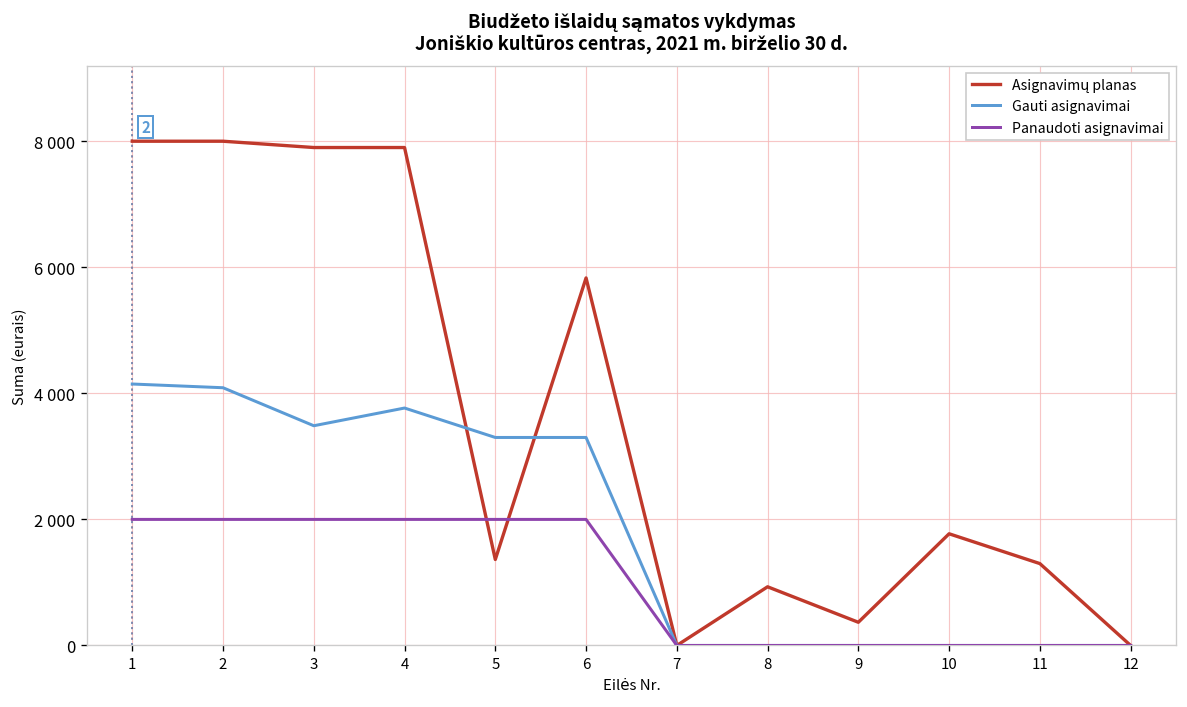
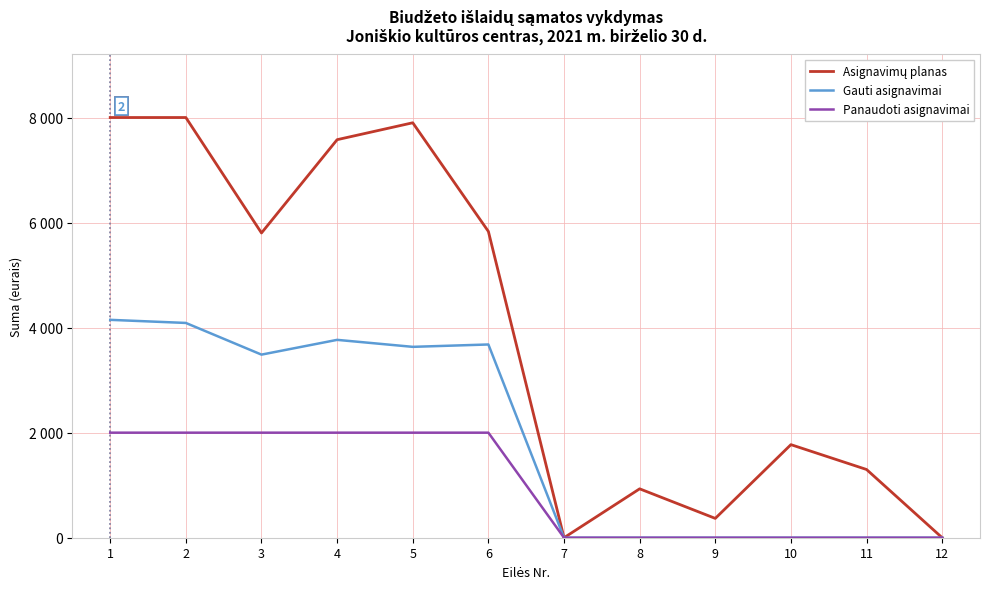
Asignavimų planas, 3: 7900 -> 5800
Asignavimų planas, 4: 7900 -> 7600
Asignavimų planas, 5: 1400 -> 7900
Gauti asignavimai, 5: 3300 -> 3600
Gauti asignavimai, 6: 3300 -> 3700
